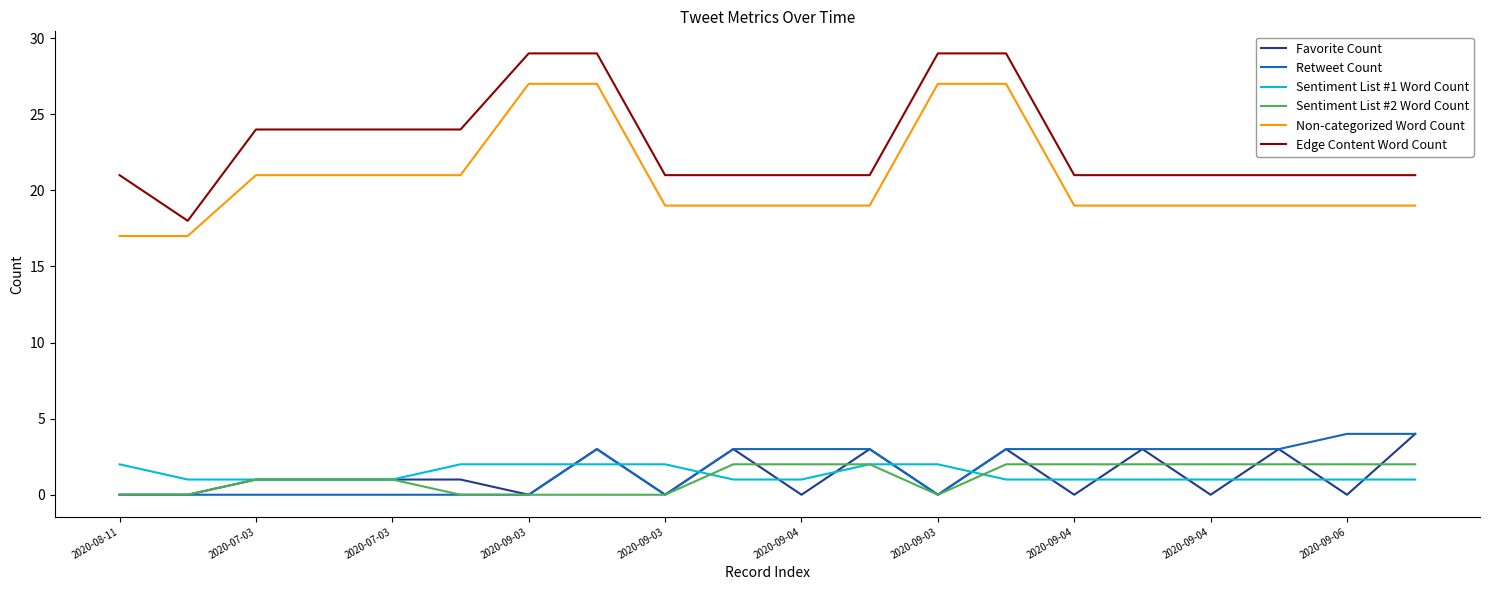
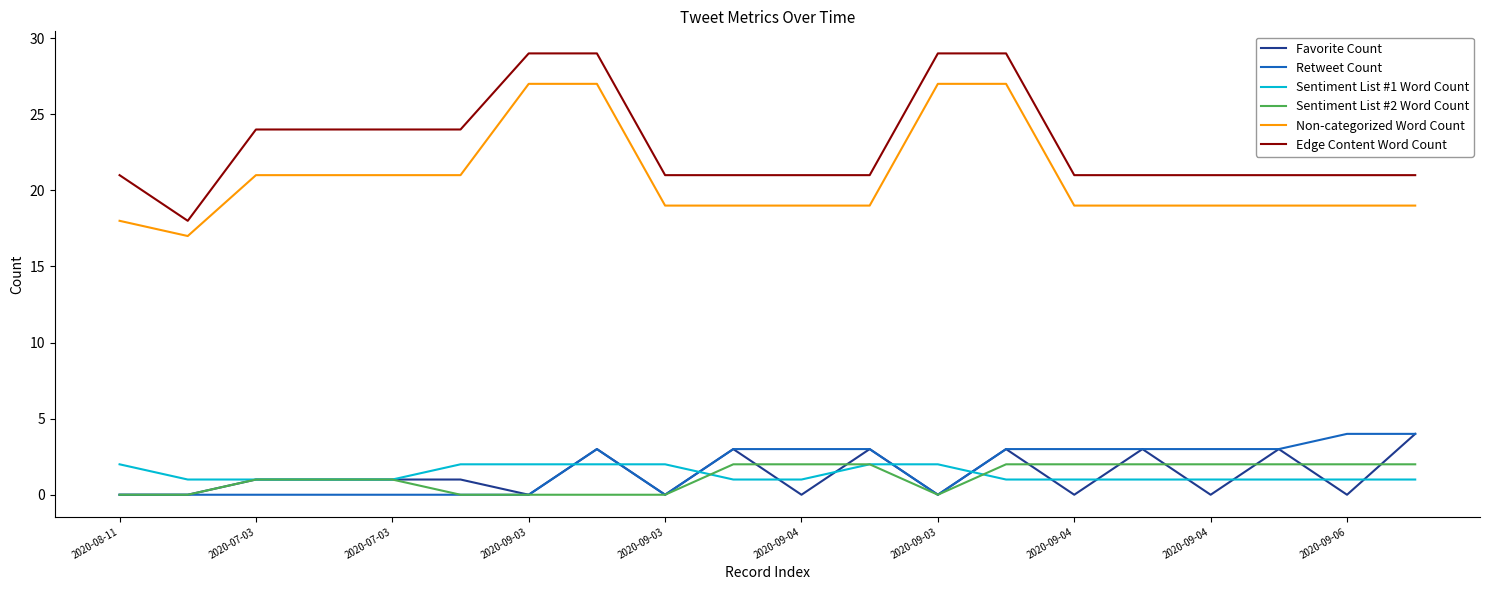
Non-categorized Word Count, 2020-08-11: 17 -> 18
